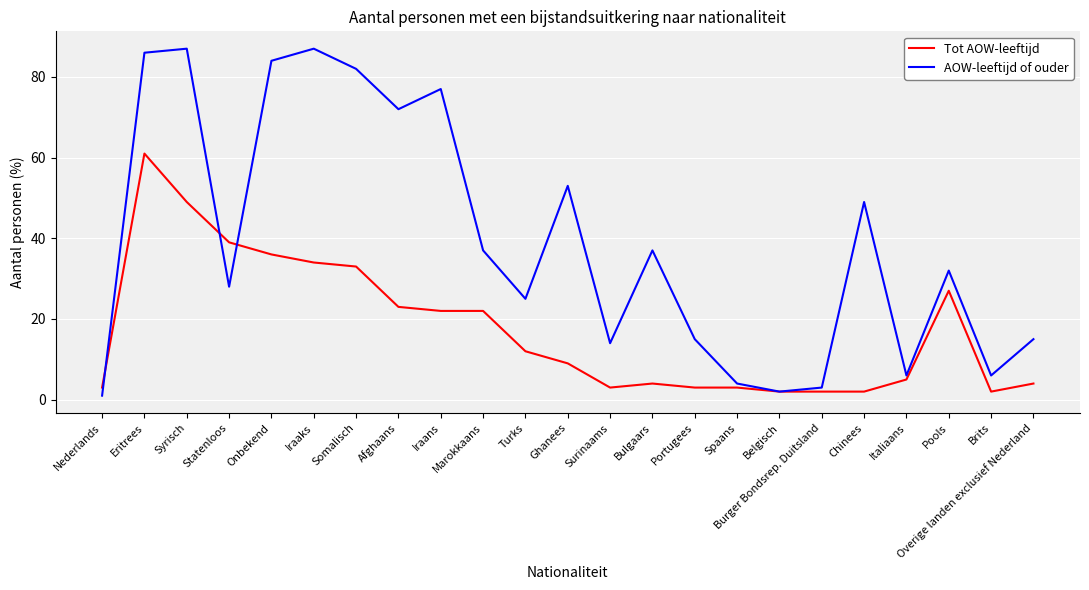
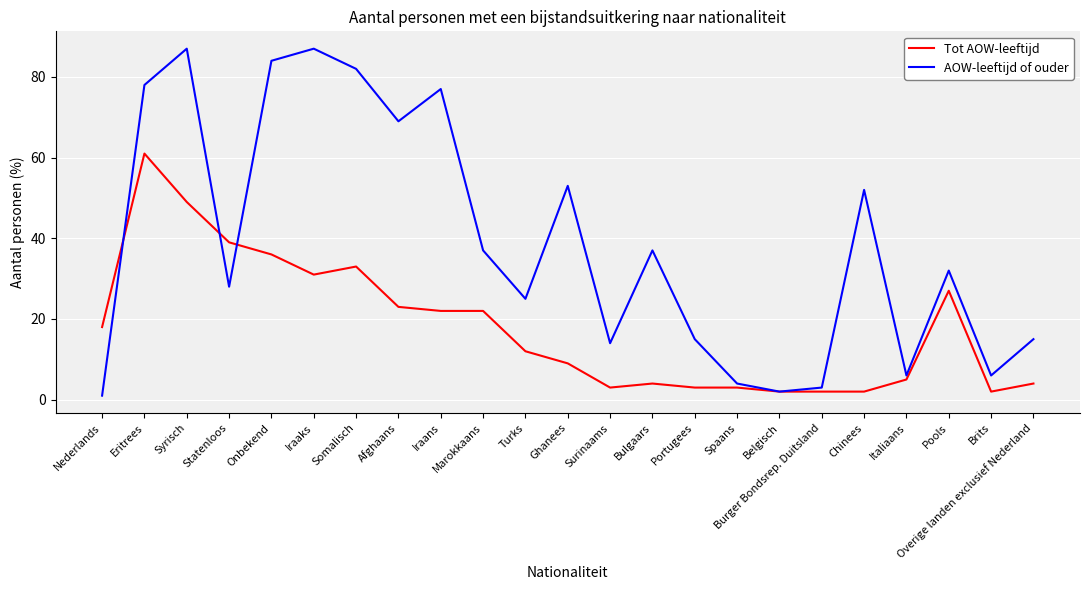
Tot AOW-leeftijd, Nederlands: 3 -> 18
AOW-leeftijd of ouder, Eritrees: 86 -> 78
Tot AOW-leeftijd, Iraaks: 34 -> 31
AOW-leeftijd of ouder, Afghaans: 72 -> 69
AOW-leeftijd of ouder, Chinees: 49 -> 52
